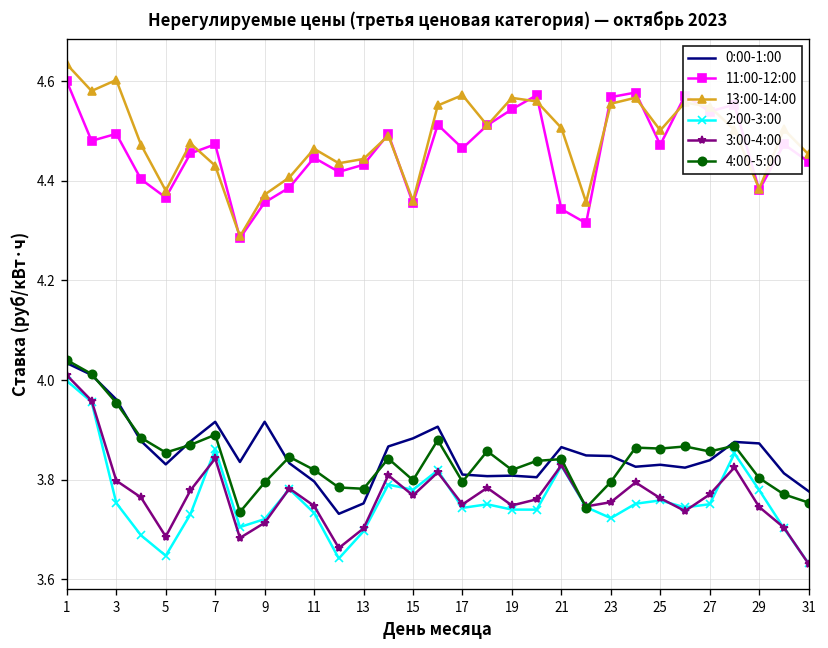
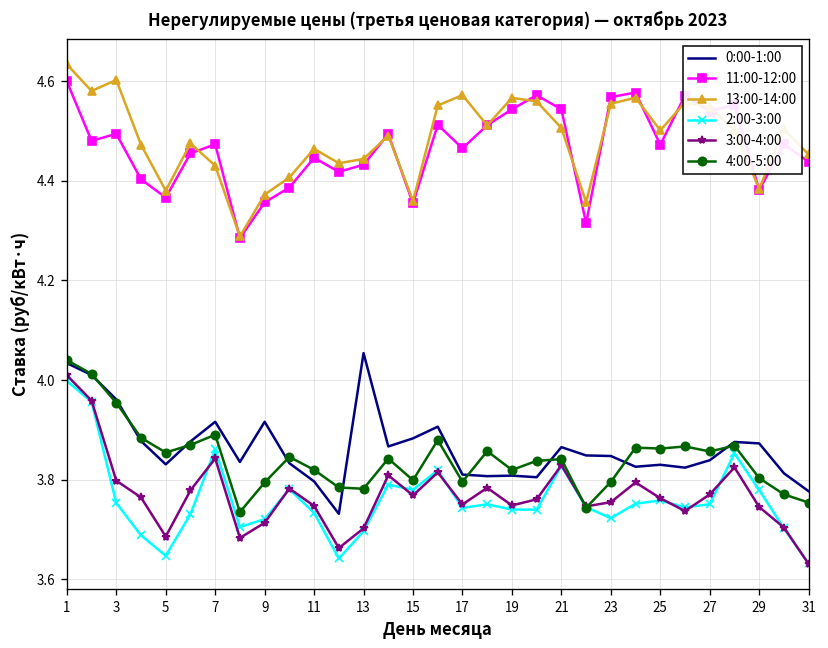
0:00-1:00, 13: 3.75 -> 4.05
11:00-12:00, 21: 4.34 -> 4.54
